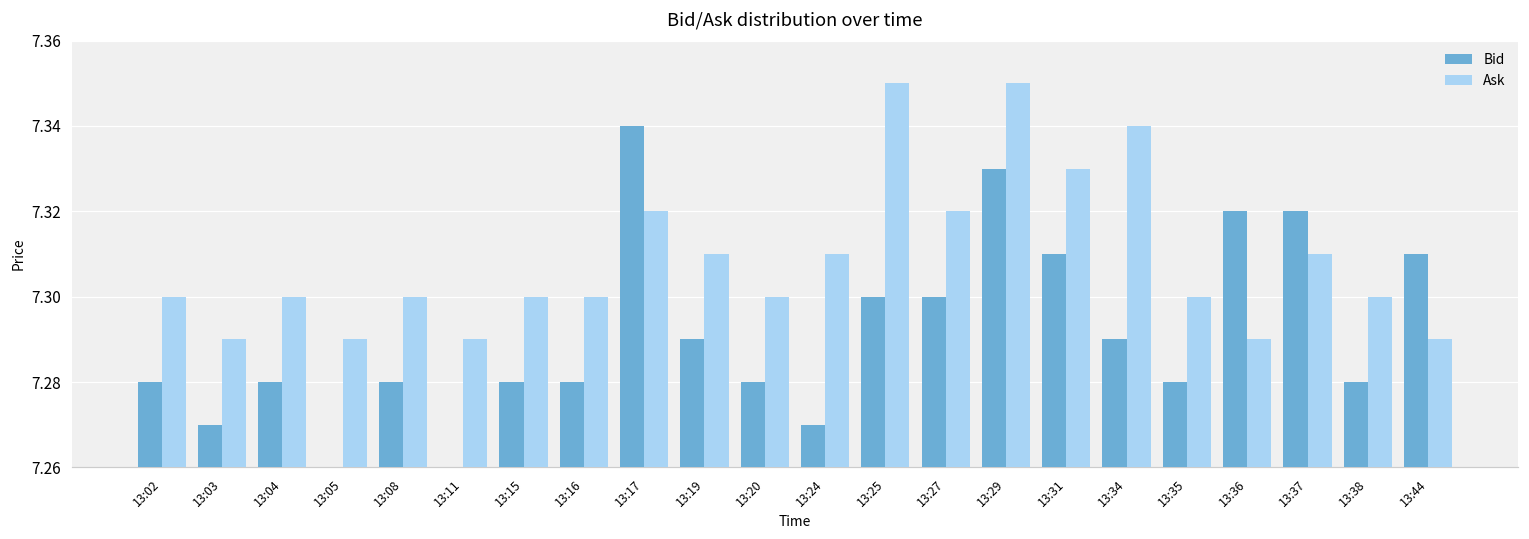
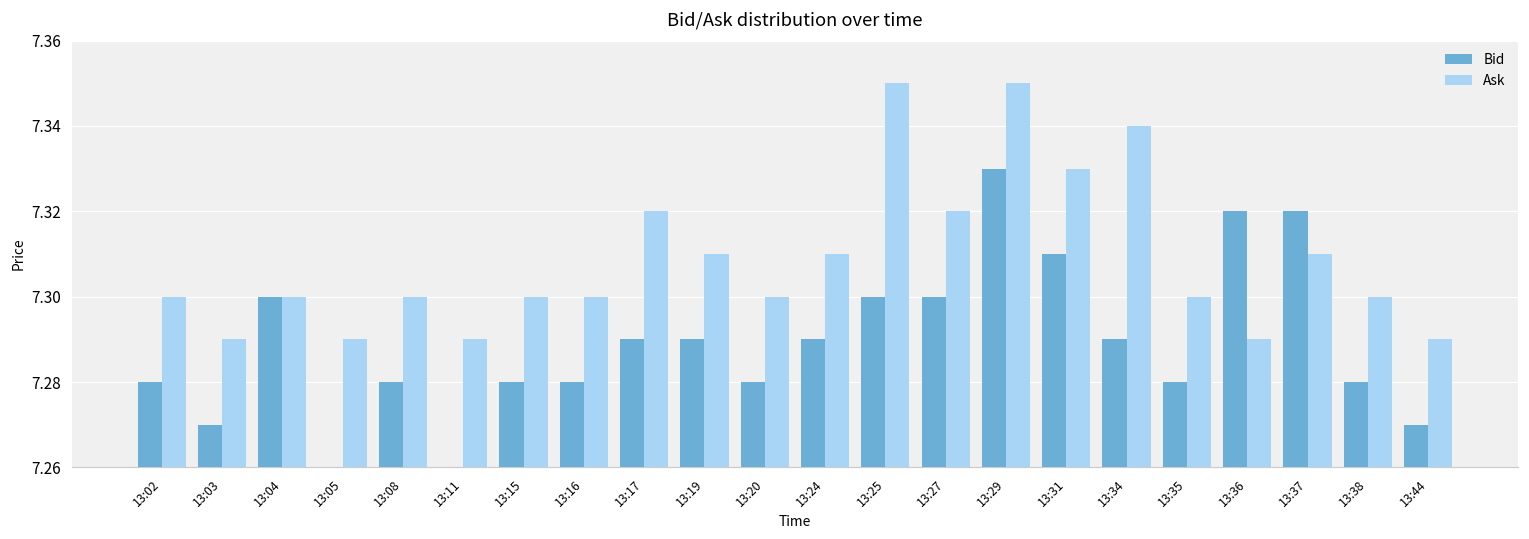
Bid, 13:04: 7.28 -> 7.30
Bid, 13:17: 7.34 -> 7.29
Bid, 13:24: 7.27 -> 7.29
Bid, 13:44: 7.31 -> 7.27
